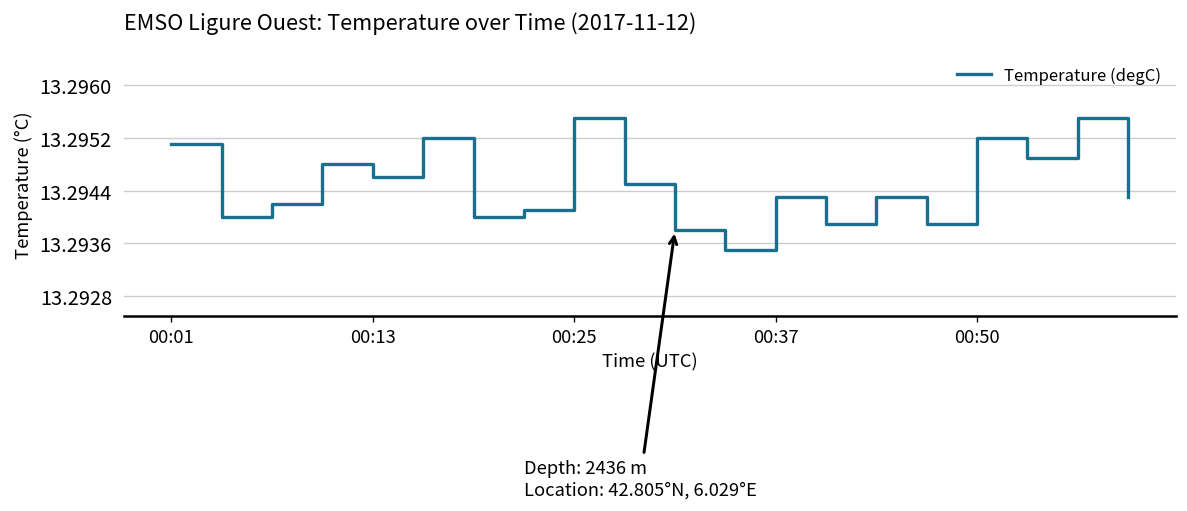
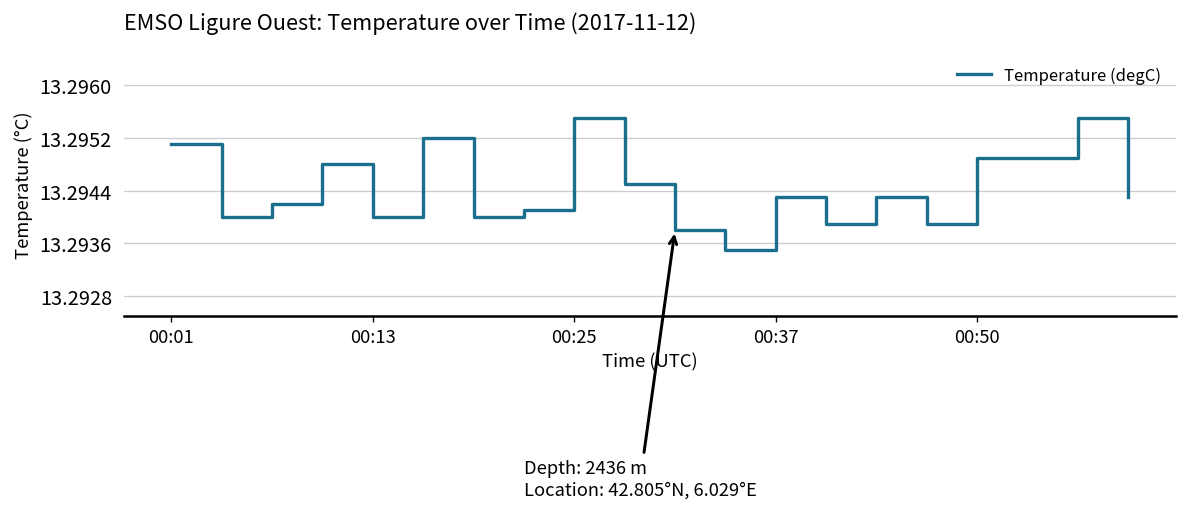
00:13: 13.2946 -> 13.2940
00:50: 13.2952 -> 13.2949
